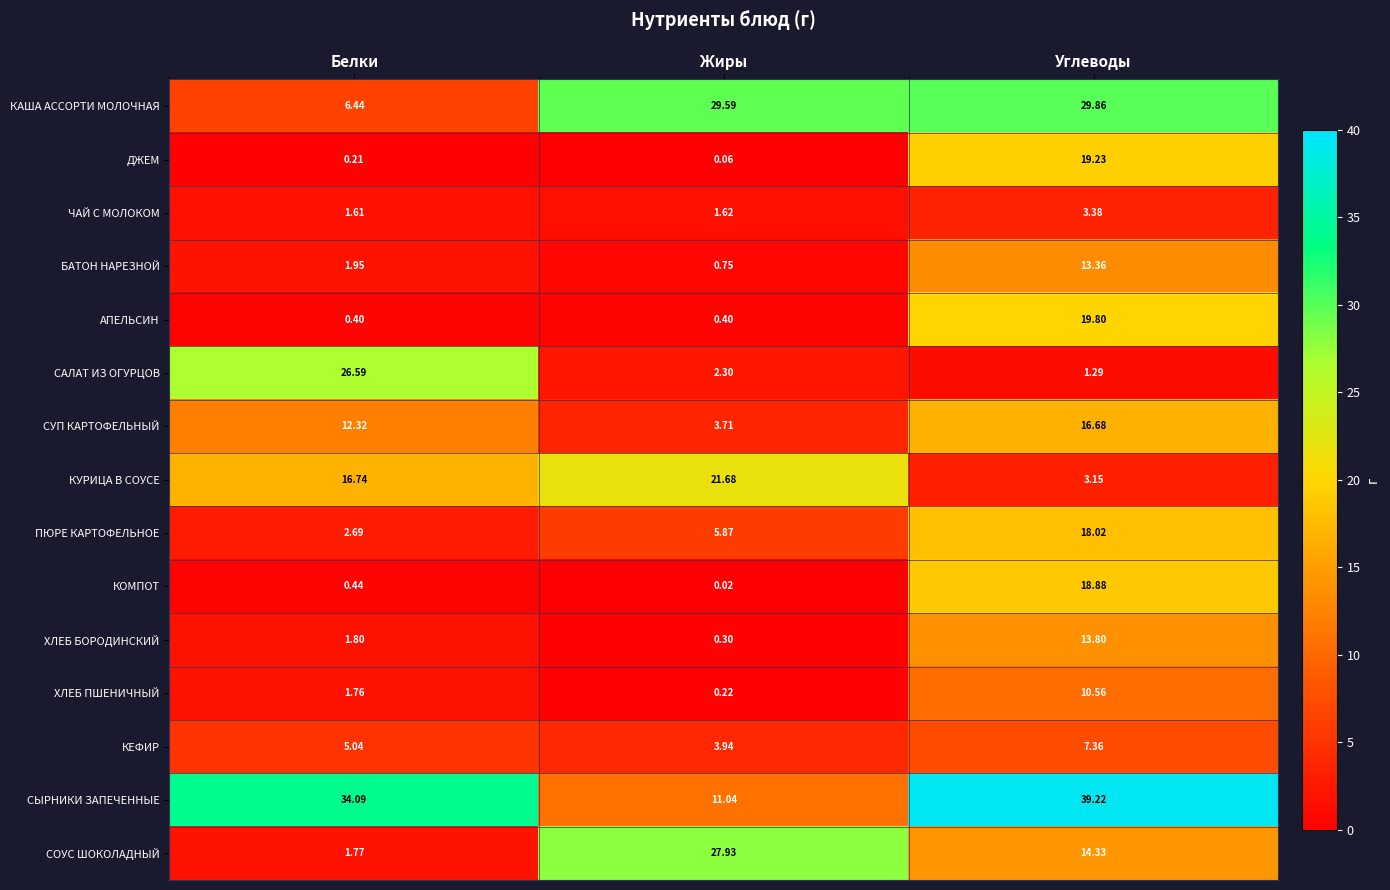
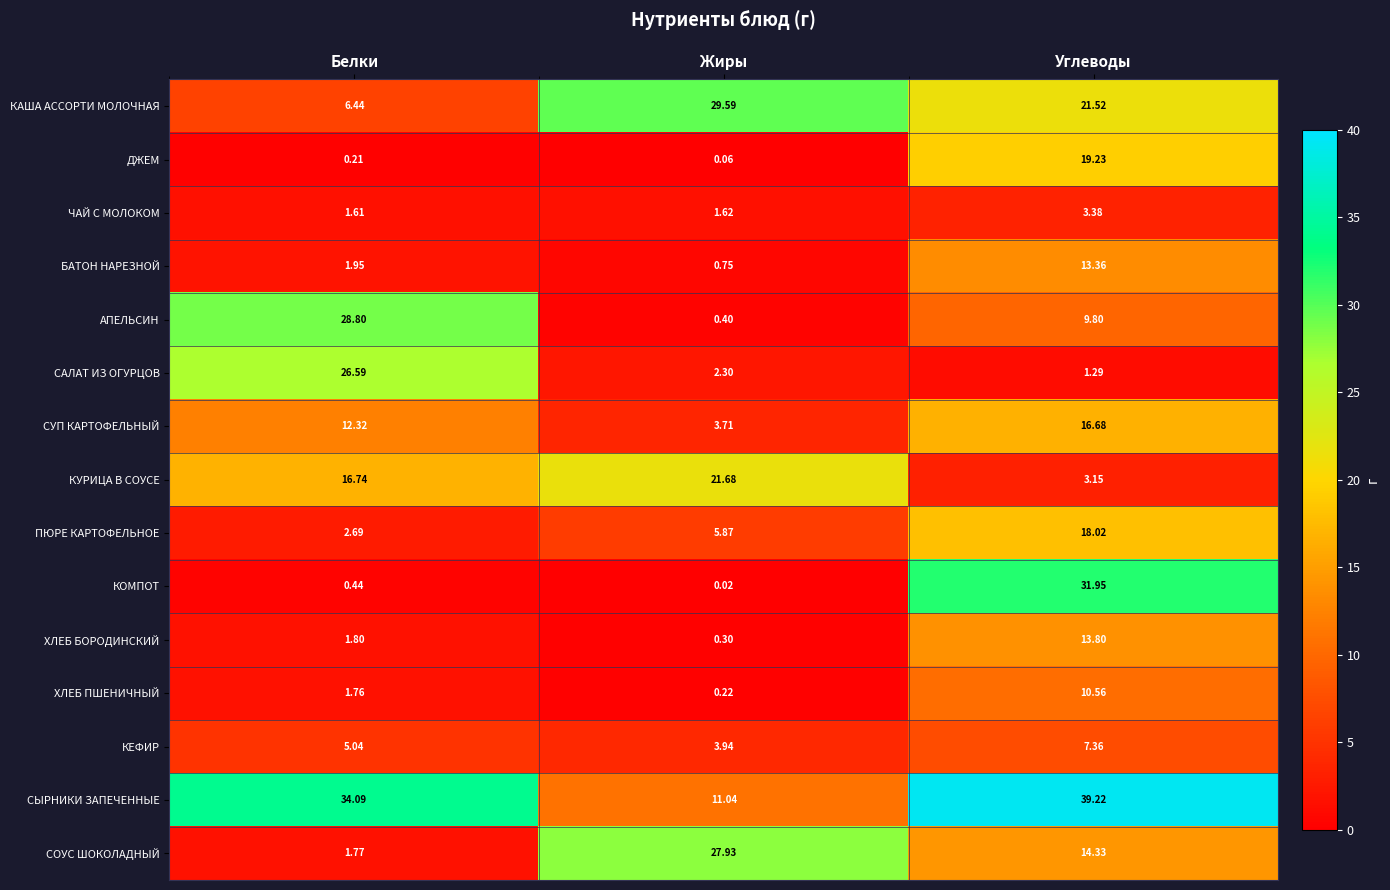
КАША АССОРТИ МОЛОЧНАЯ, Углеводы: 29.86 -> 21.52
АПЕЛЬСИН, Белки: 0.40 -> 28.80
АПЕЛЬСИН, Углеводы: 19.80 -> 9.80
КОМПОТ, Углеводы: 18.88 -> 31.95
